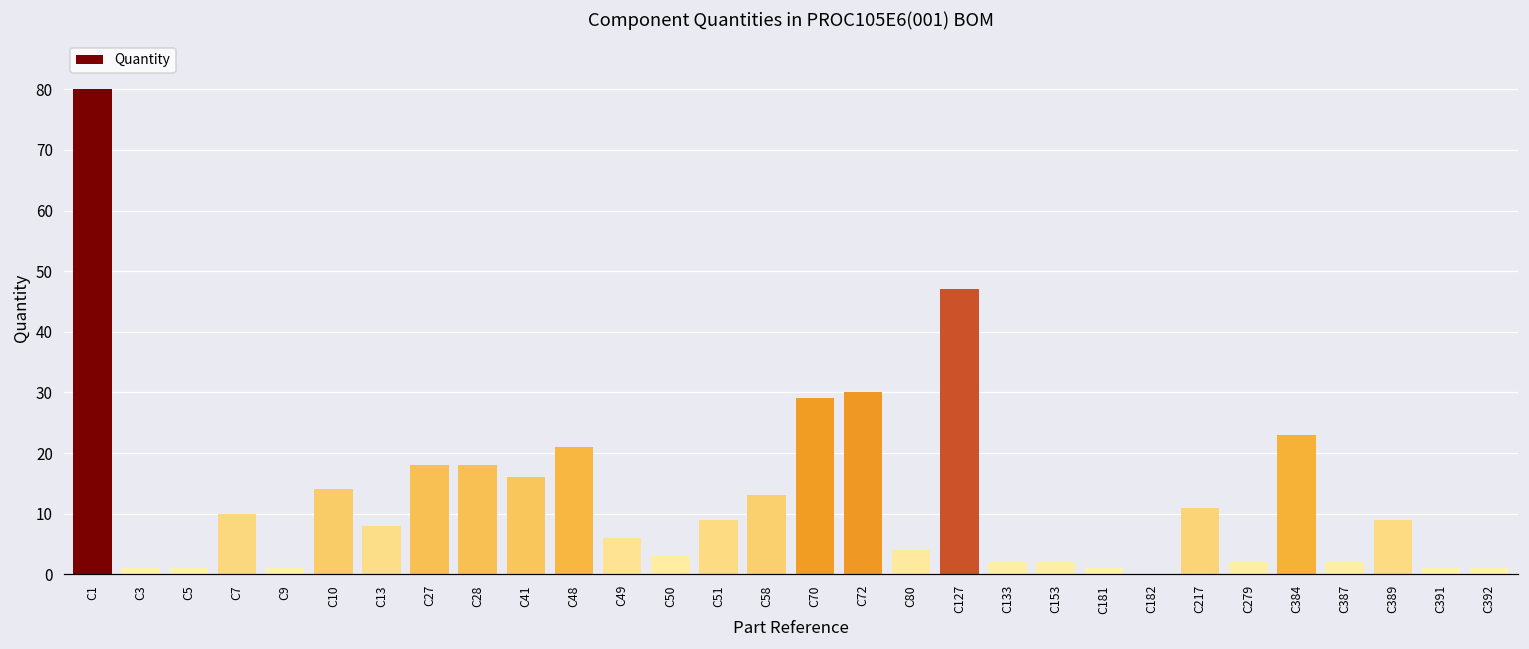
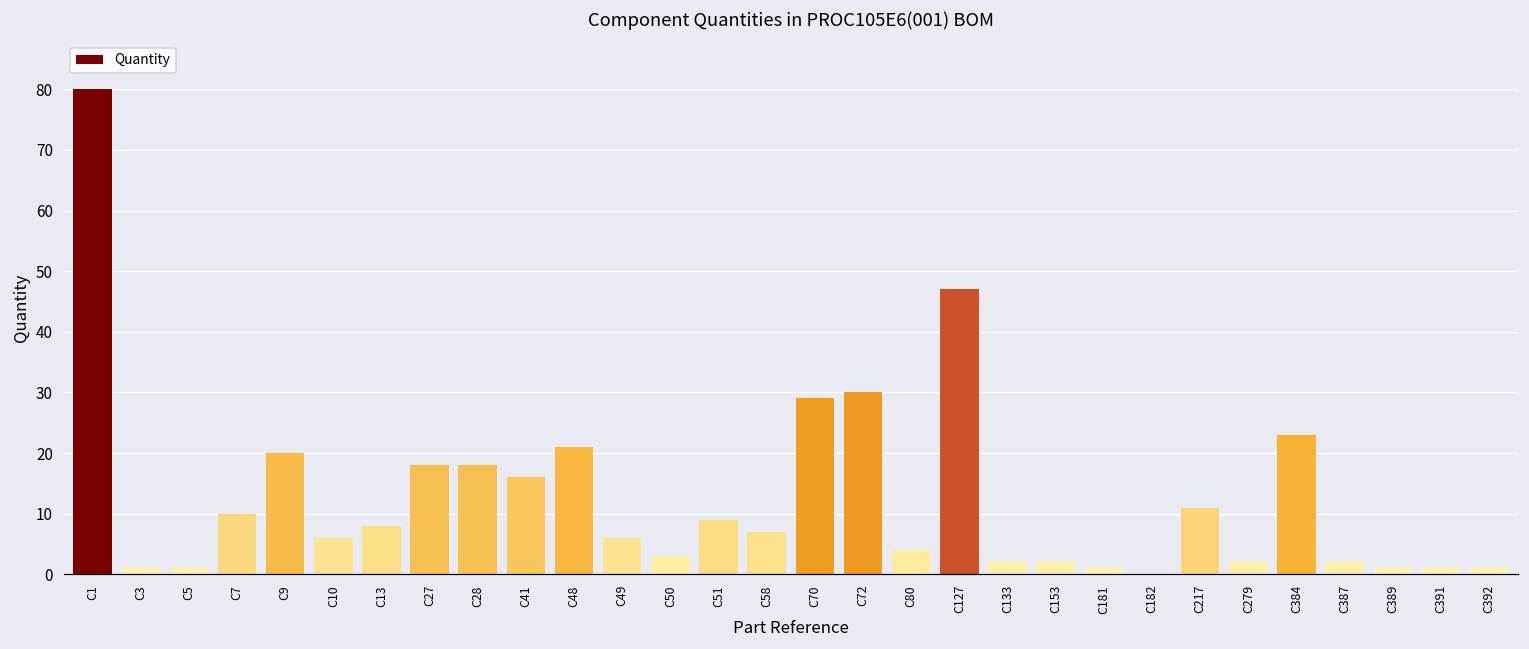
C9: 1 -> 20
C10: 14 -> 6
C58: 13 -> 7
C389: 9 -> 1
